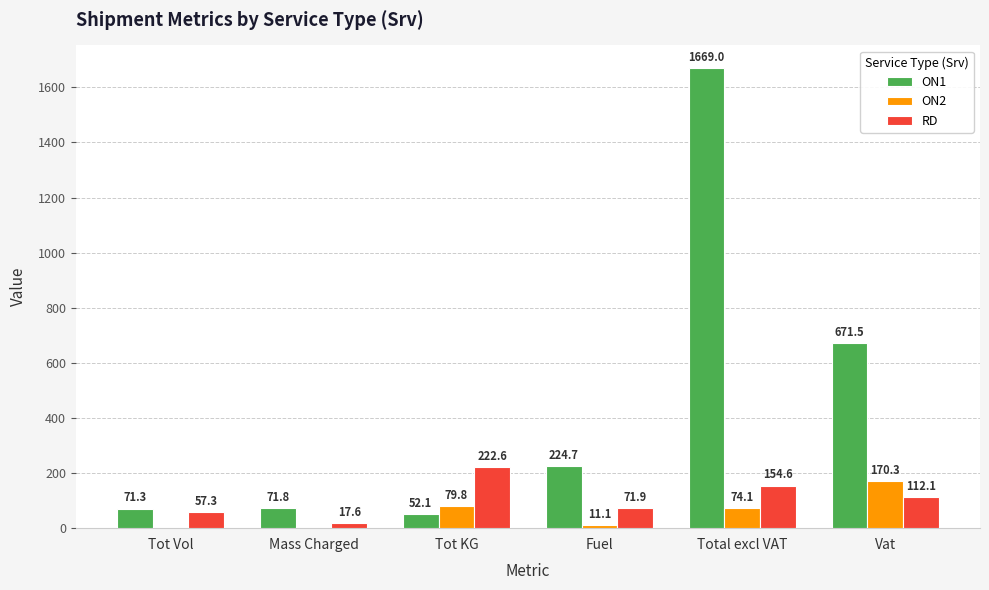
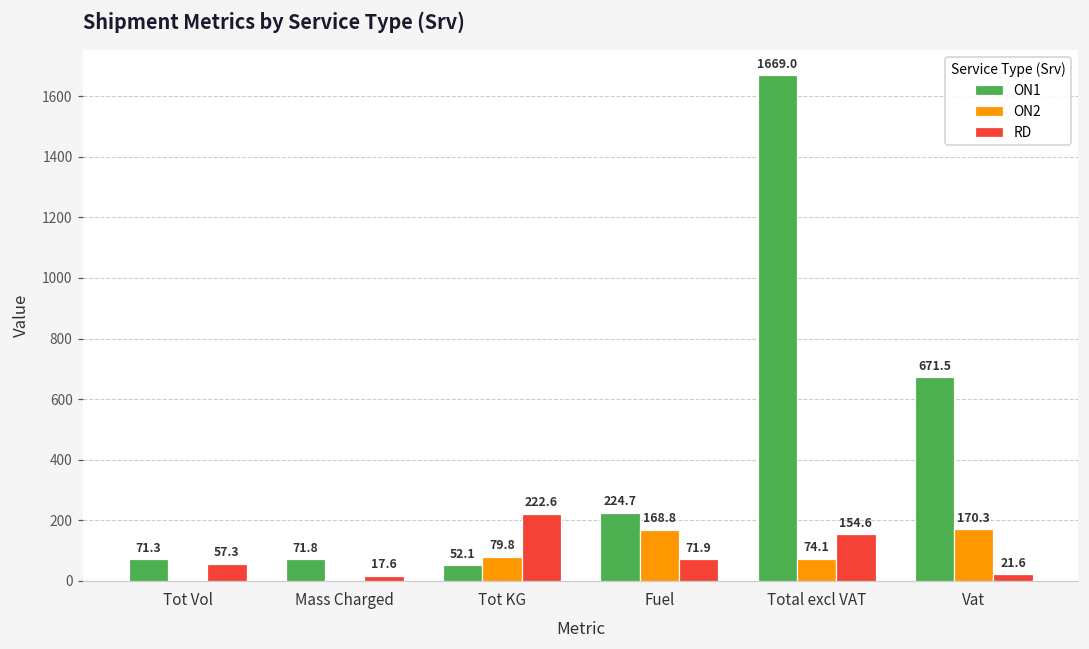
ON2, Fuel: 11.1 -> 168.8
RD, Vat: 112.1 -> 21.6
